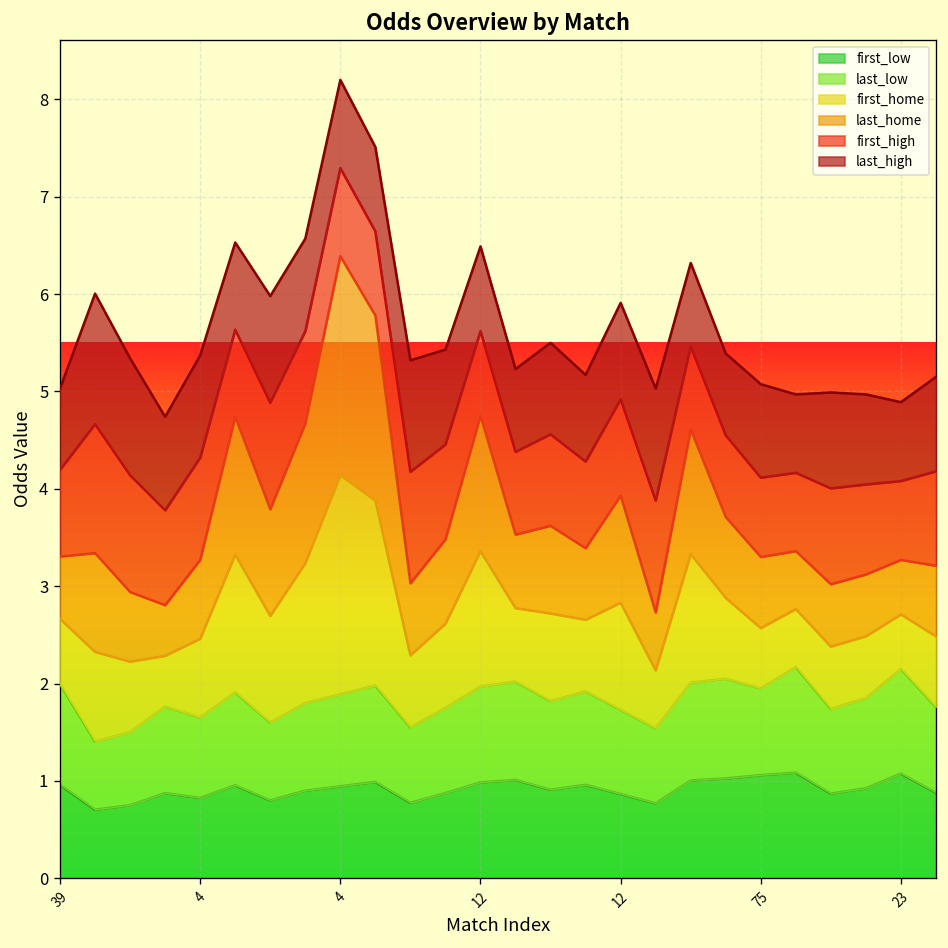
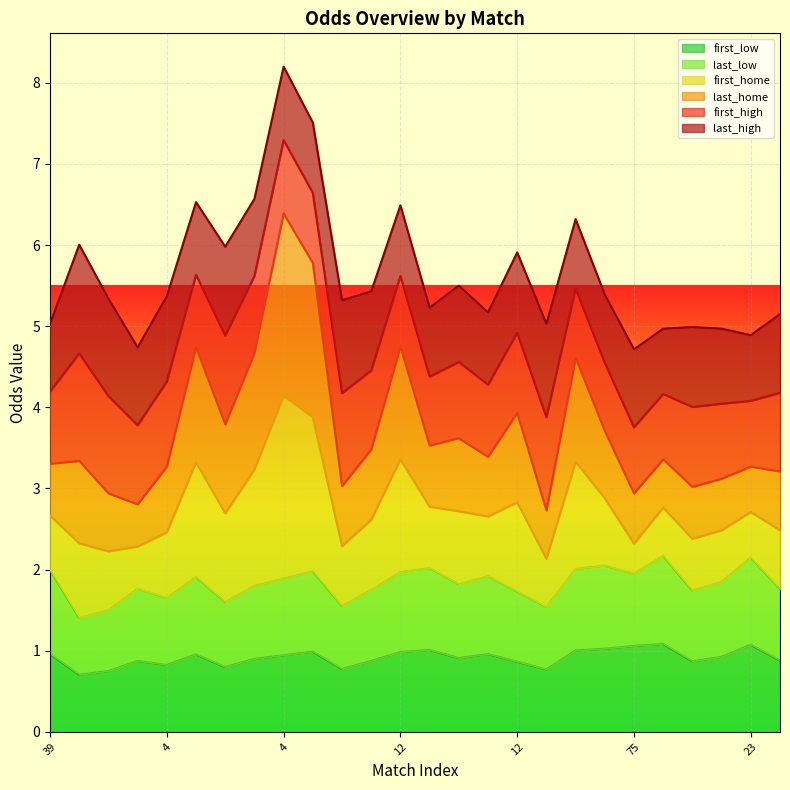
first_home, 75: 0.6 -> 0.4
last_home, 75: 0.7 -> 0.6
